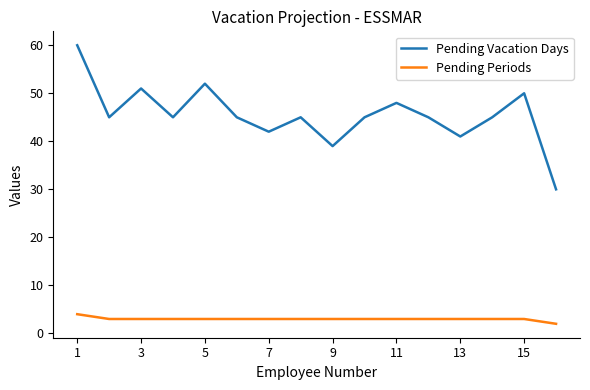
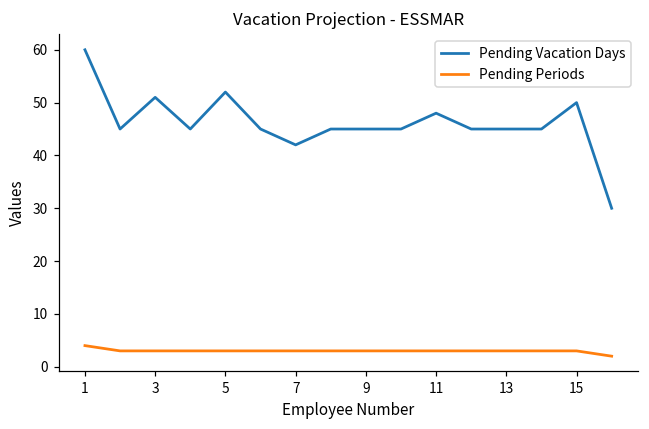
Pending Vacation Days, 9: 39 -> 45
Pending Vacation Days, 13: 41 -> 45
